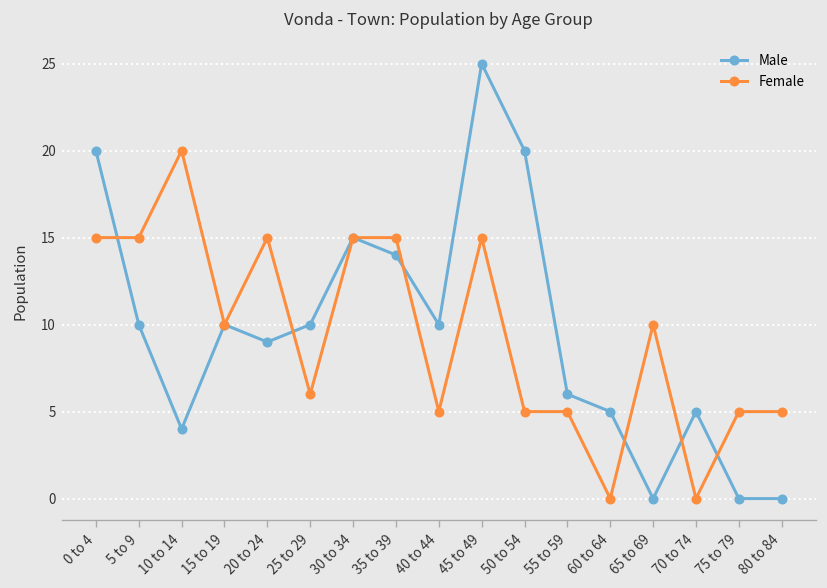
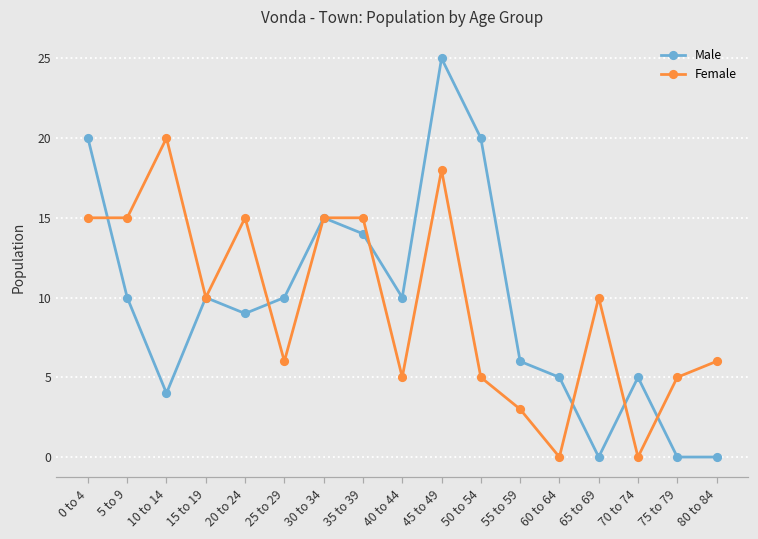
Female, 45 to 49: 15 -> 18
Female, 55 to 59: 5 -> 3
Female, 80 to 84: 5 -> 6
